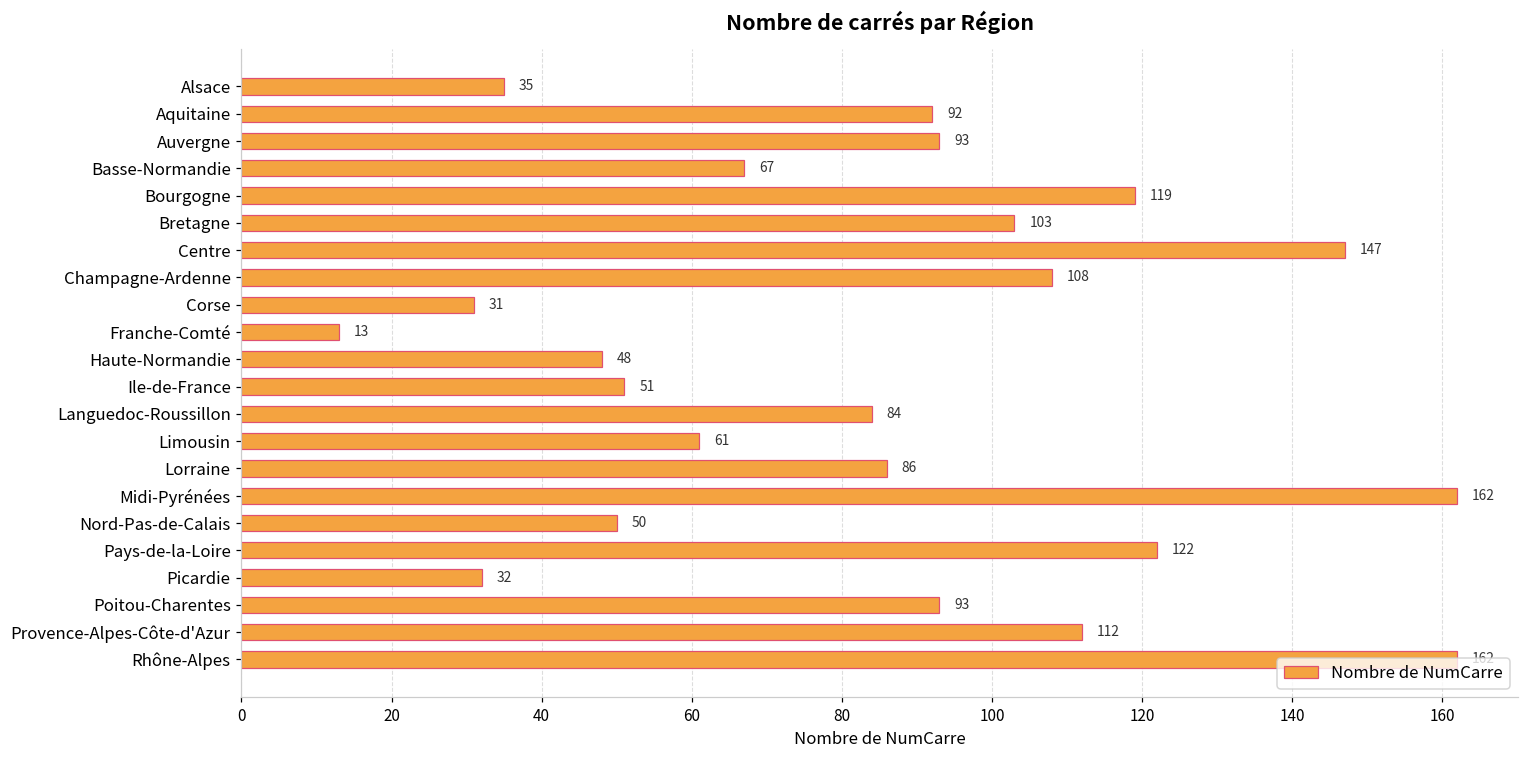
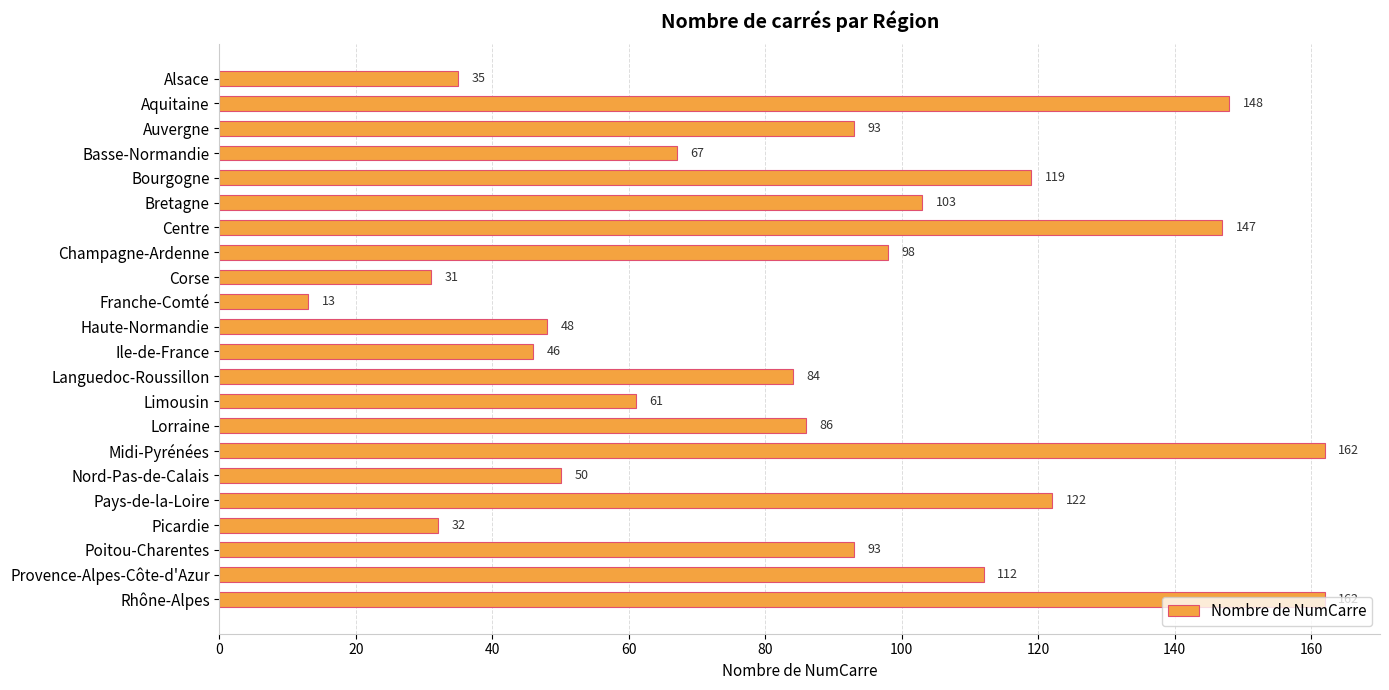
Aquitaine: 92 -> 148
Champagne-Ardenne: 108 -> 98
Ile-de-France: 51 -> 46
